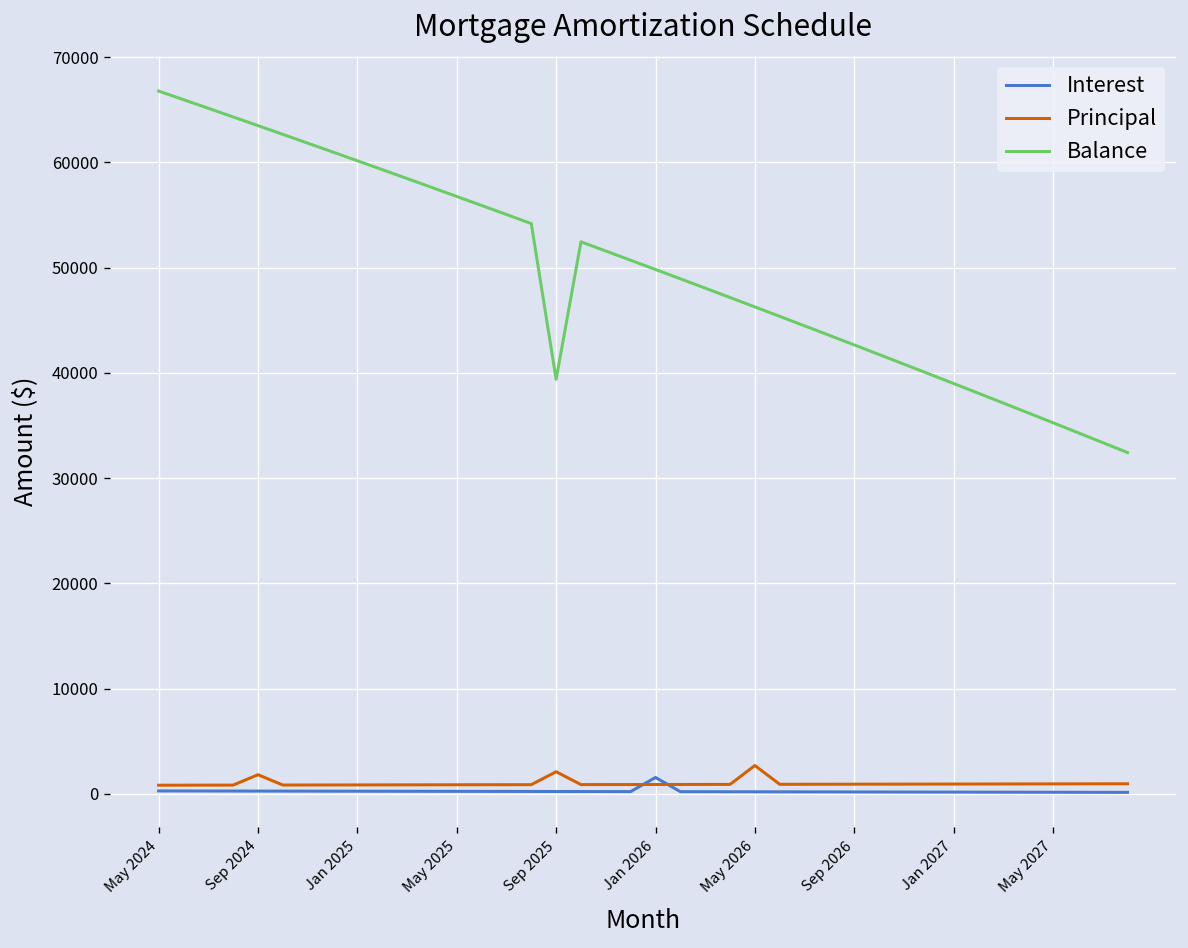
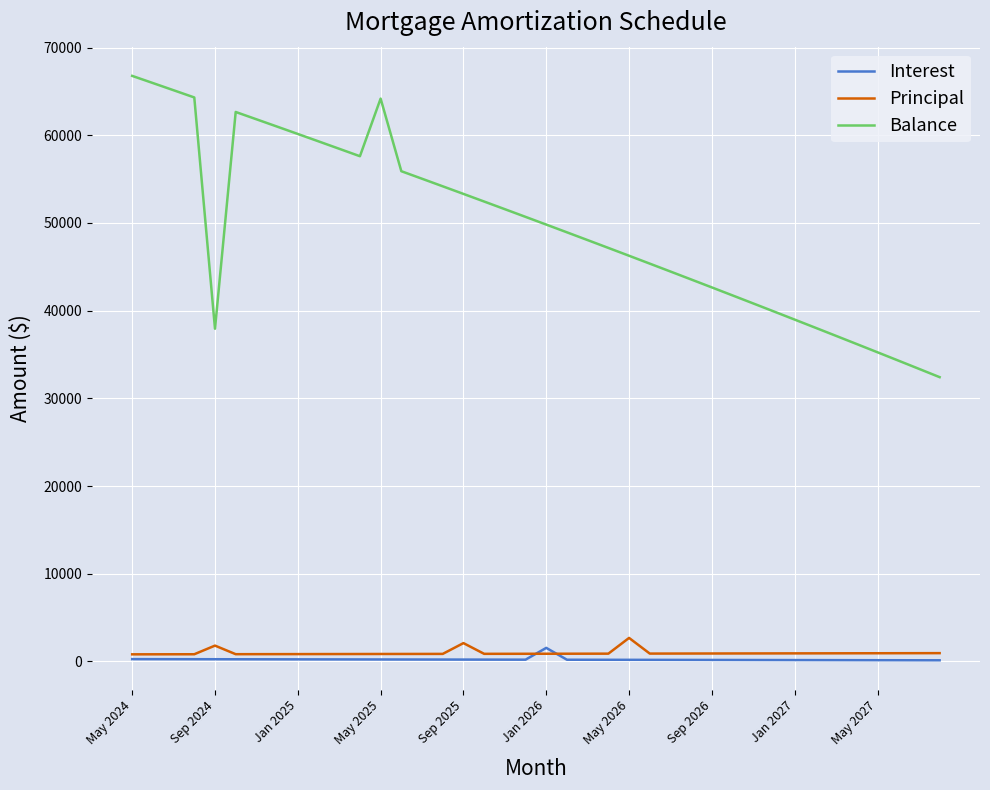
Balance, Sep 2024: 63000 -> 38000
Balance, May 2025: 57000 -> 64000
Balance, Sep 2025: 39000 -> 53000
